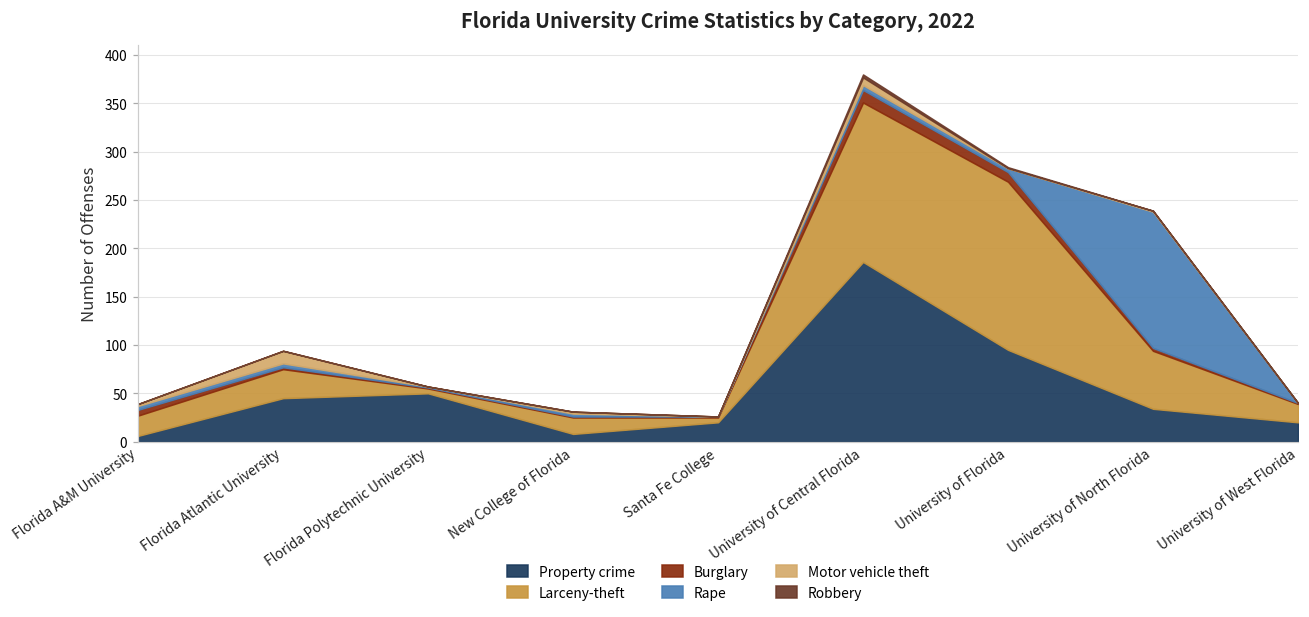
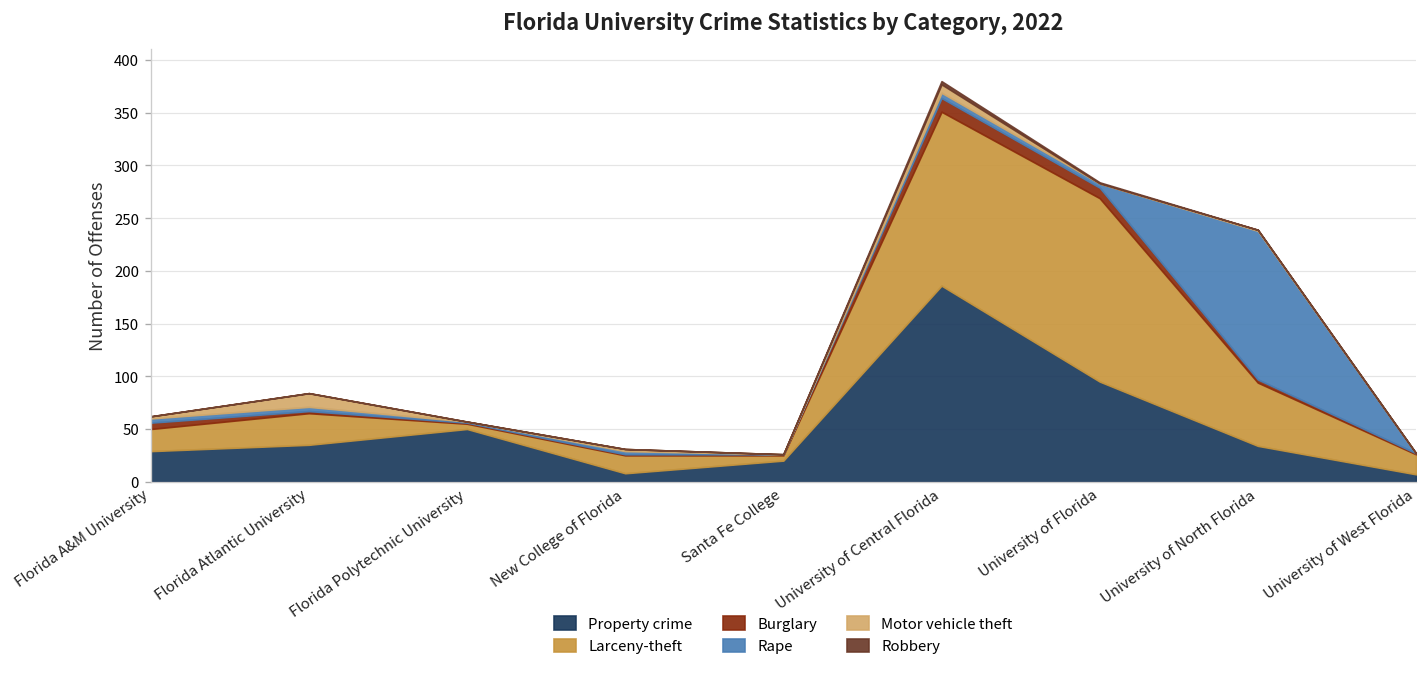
Property crime, Florida A&M University: 10 -> 30
Property crime, Florida Atlantic University: 50 -> 40
Property crime, University of West Florida: 20 -> 10
